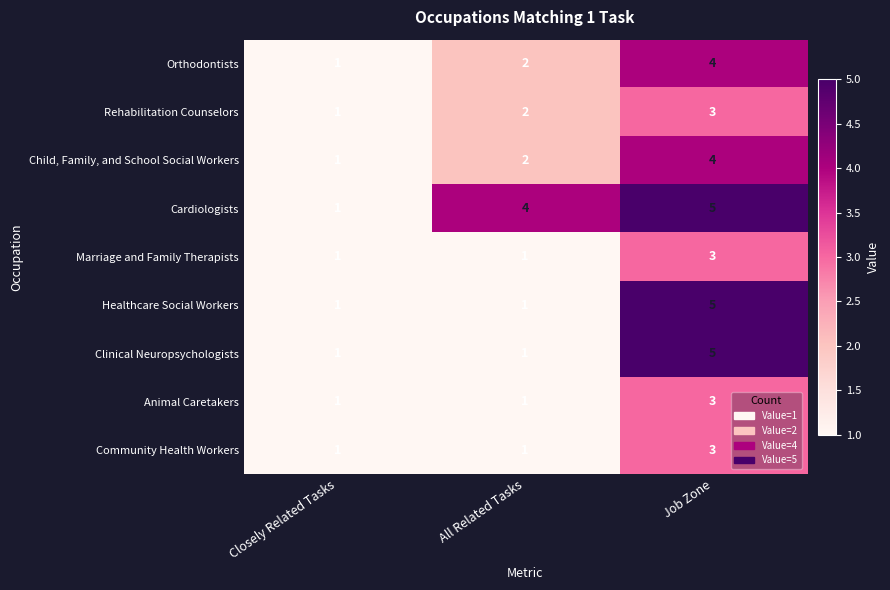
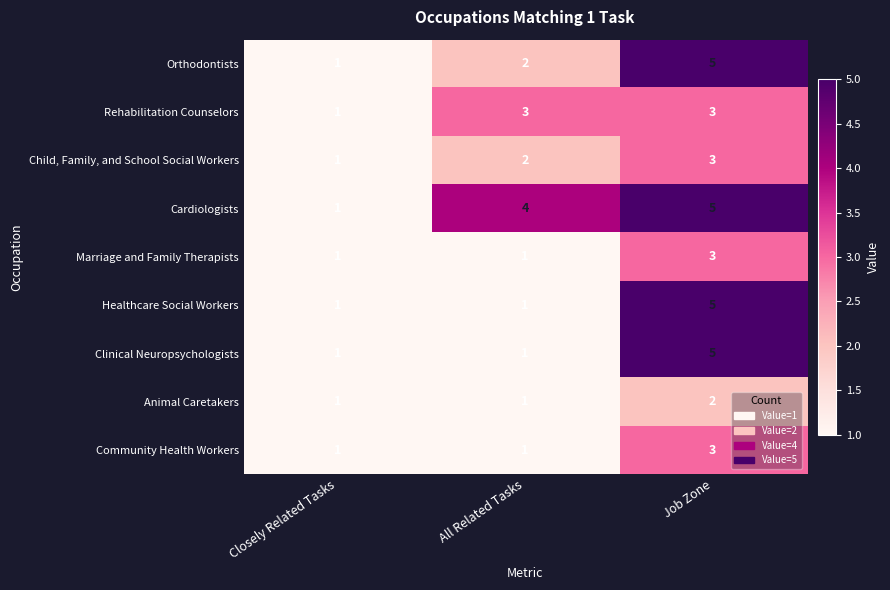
Orthodontists, Job Zone: 4 -> 5
Rehabilitation Counselors, All Related Tasks: 2 -> 3
Child, Family, and School Social Workers, Job Zone: 4 -> 3
Animal Caretakers, Job Zone: 3 -> 2
